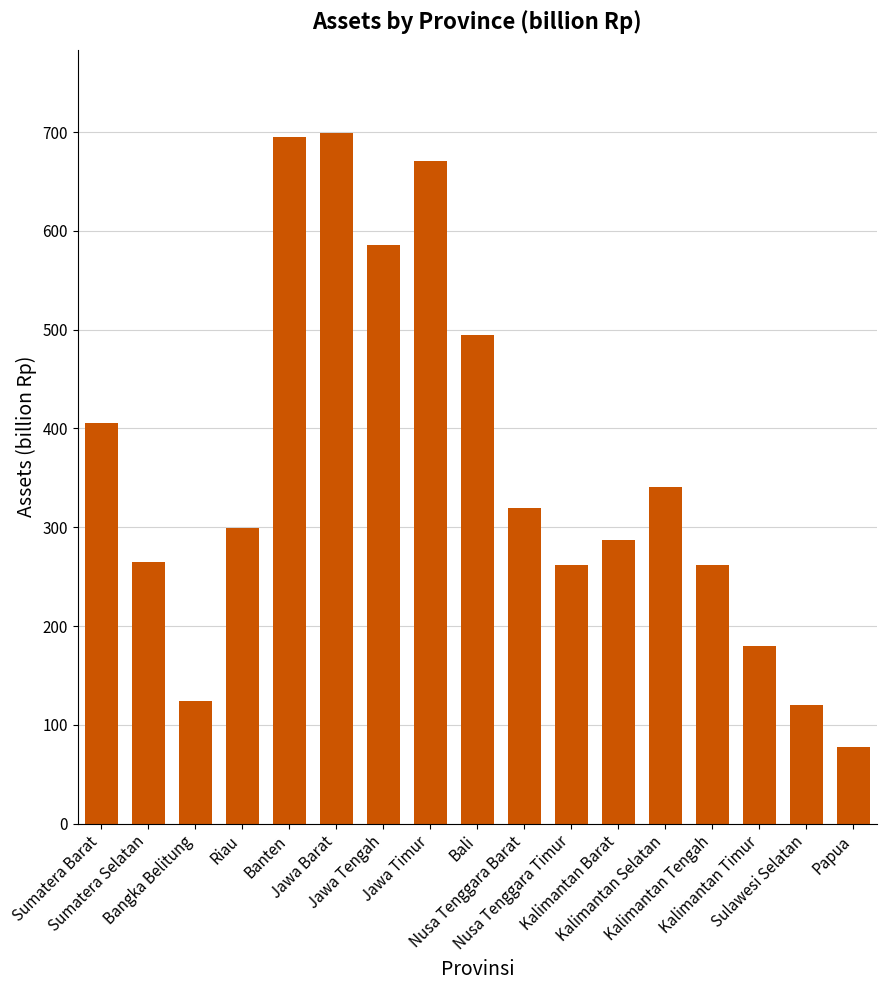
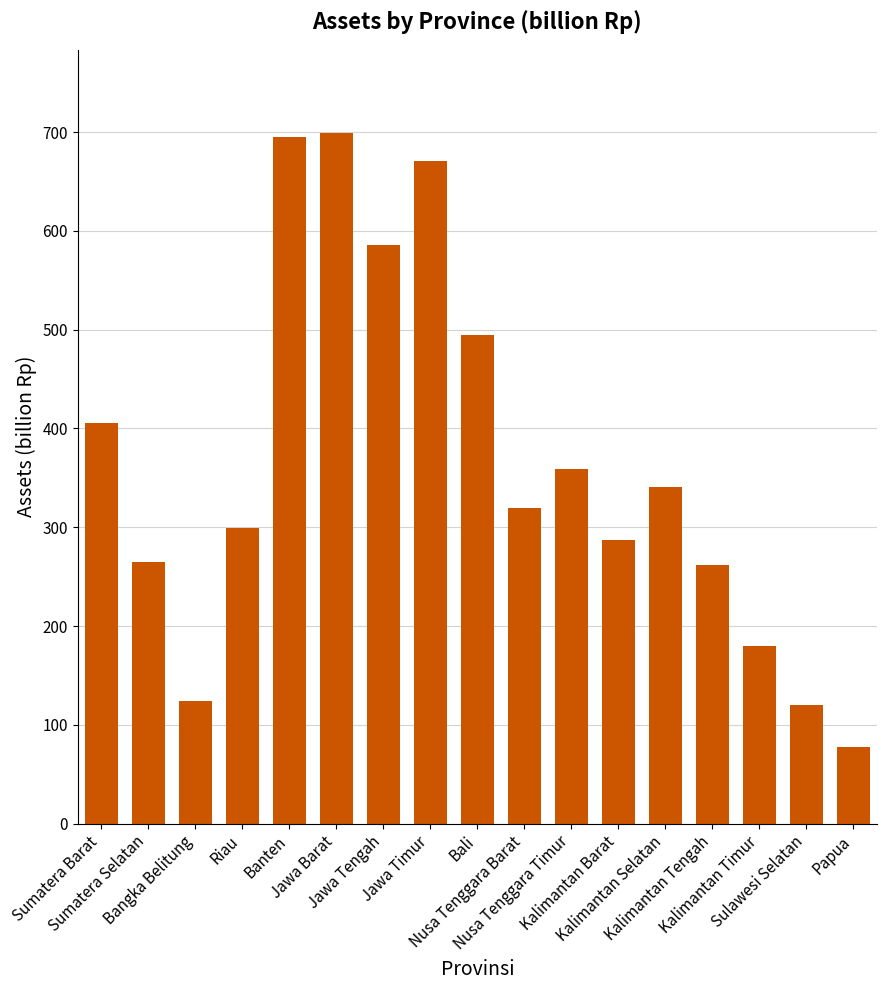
Nusa Tenggara Timur: 260 -> 360
